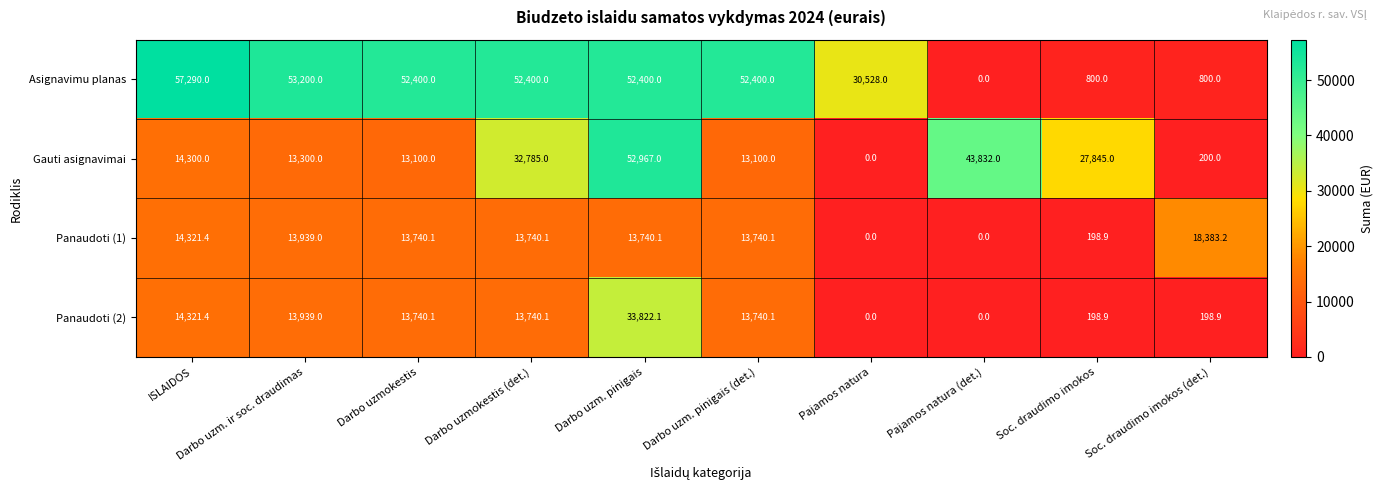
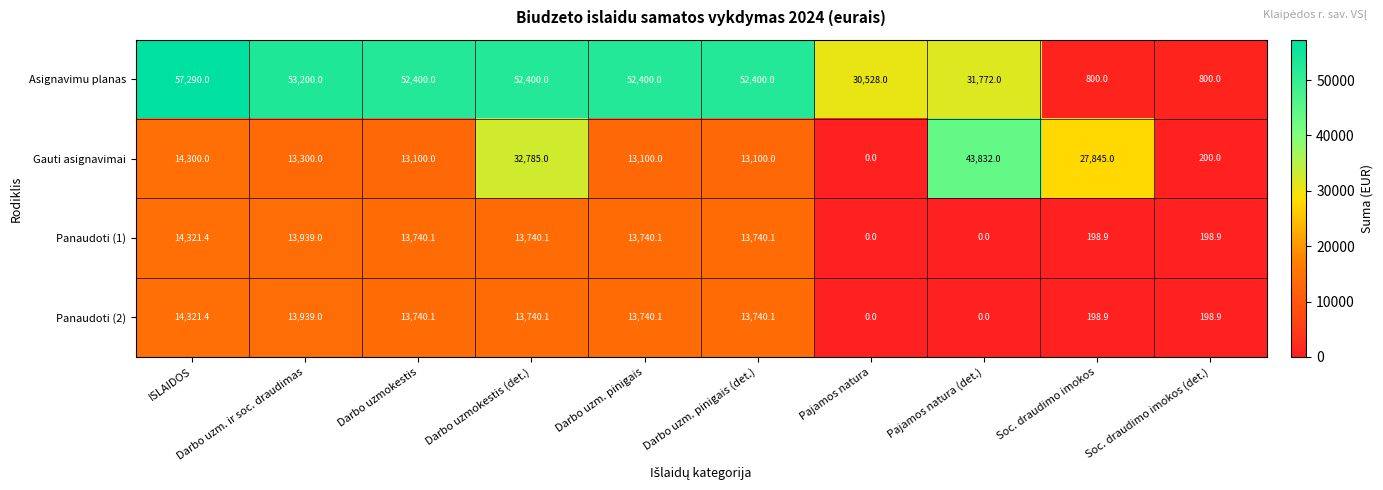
Asignavimu planas, Pajamos natura (det.): 0.0 -> 31,772.0
Gauti asignavimai, Darbo uzm. pinigais: 52,967.0 -> 13,100.0
Panaudoti (1), Soc. draudimo imokos (det.): 18,383.2 -> 198.9
Panaudoti (2), Darbo uzm. pinigais: 33,822.1 -> 13,740.1
